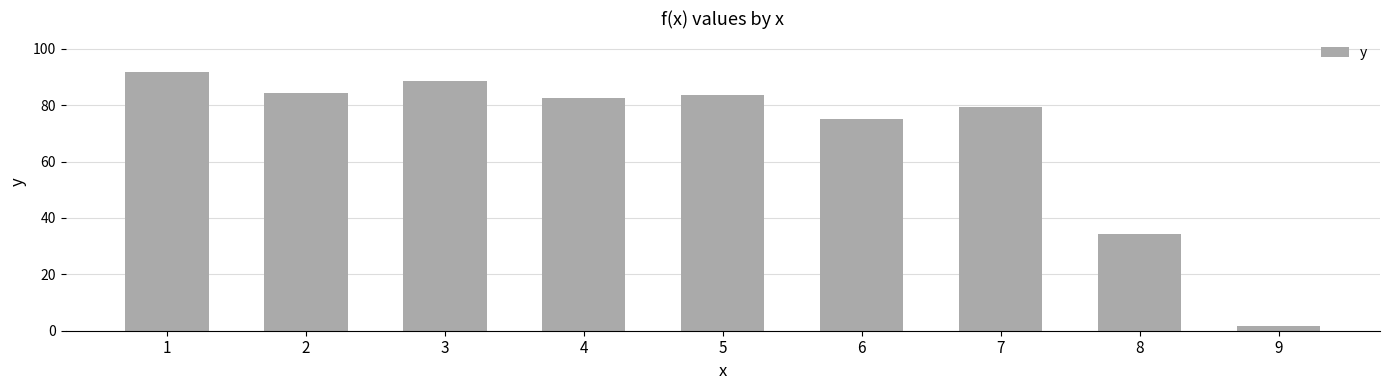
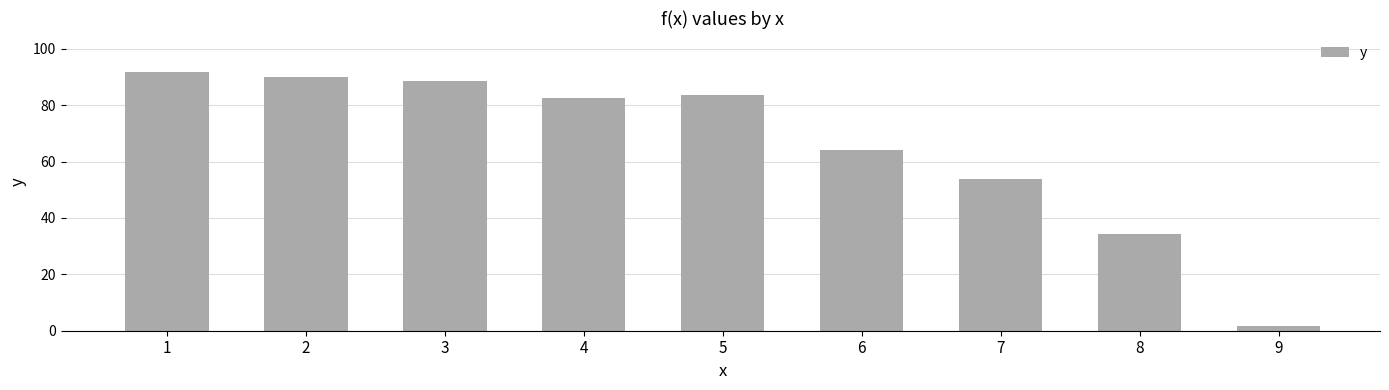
2: 84 -> 90
6: 75 -> 64
7: 79 -> 54
